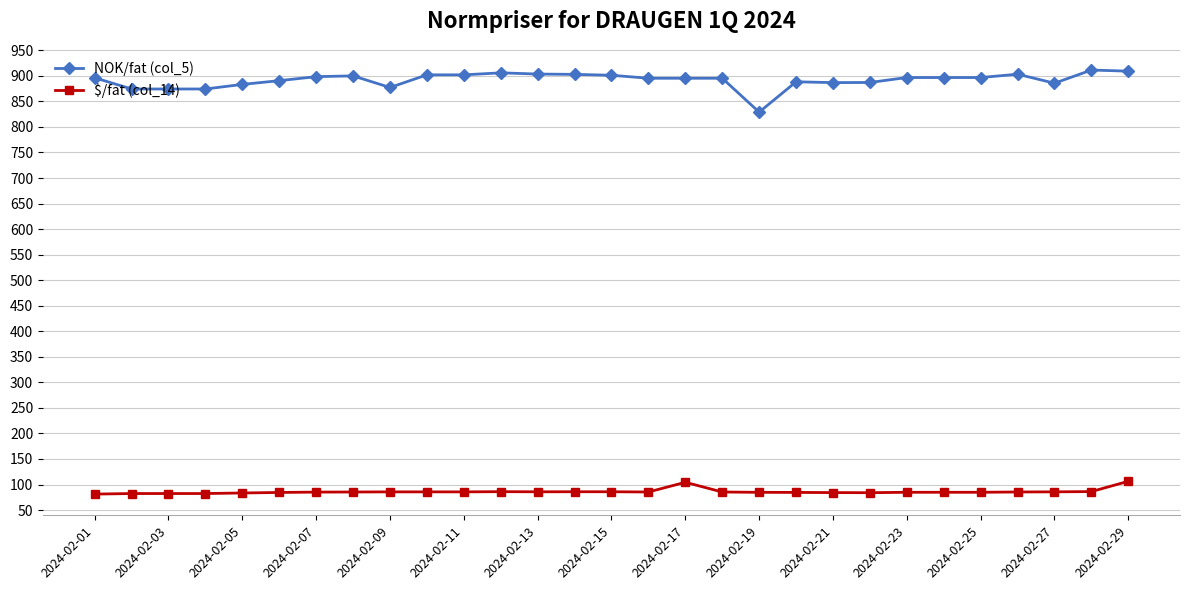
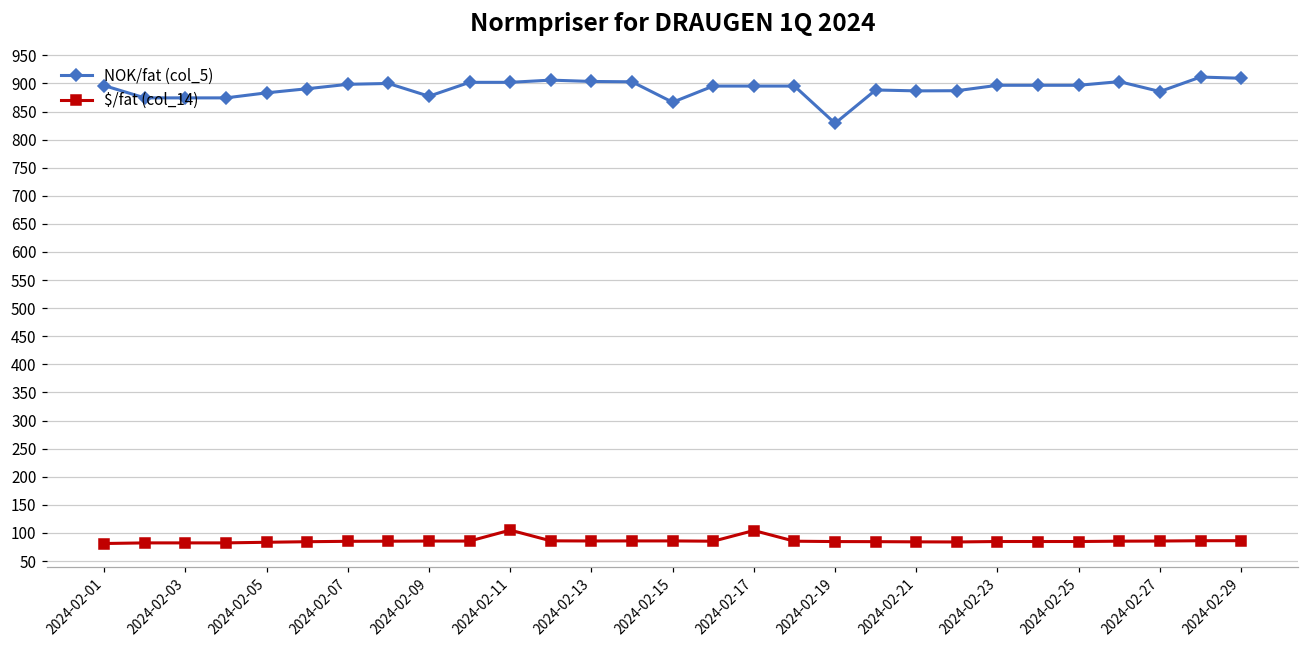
$/fat (col_14), 2024-02-11: 90 -> 110
NOK/fat (col_5), 2024-02-15: 900 -> 870
$/fat (col_14), 2024-02-29: 110 -> 90
